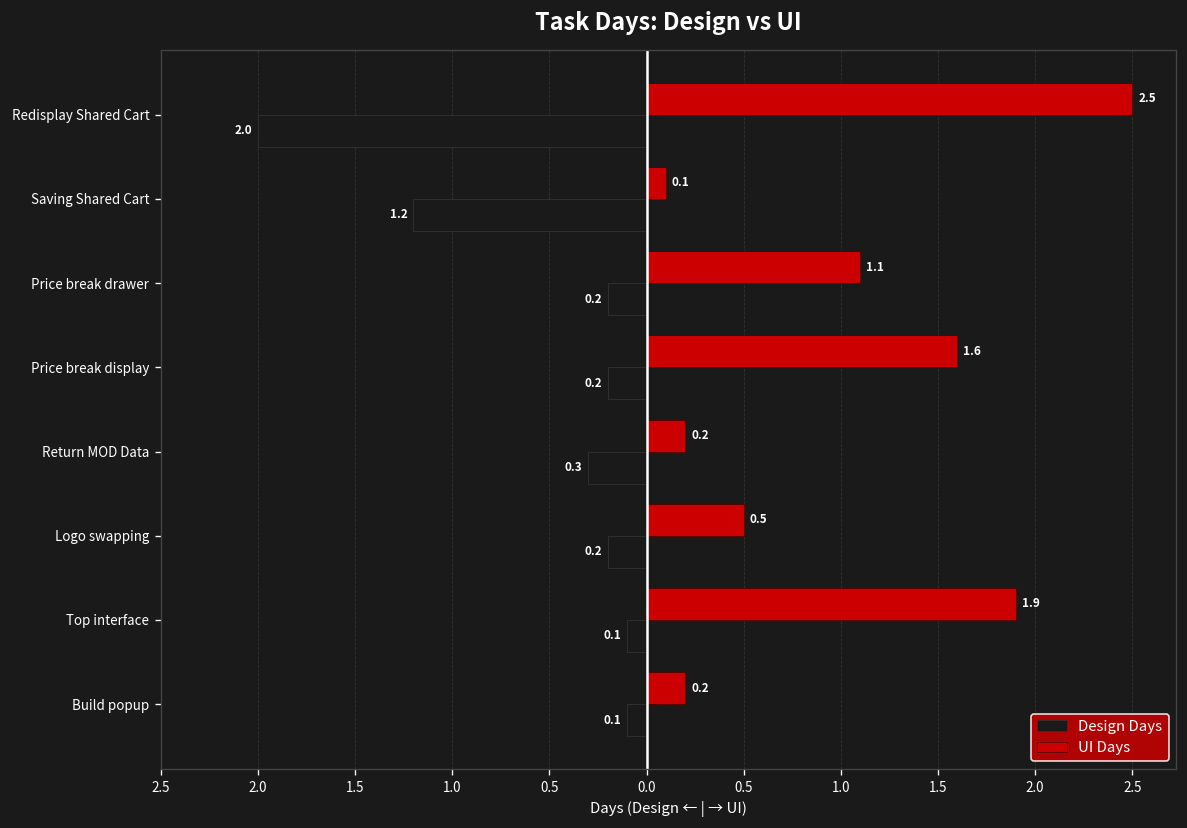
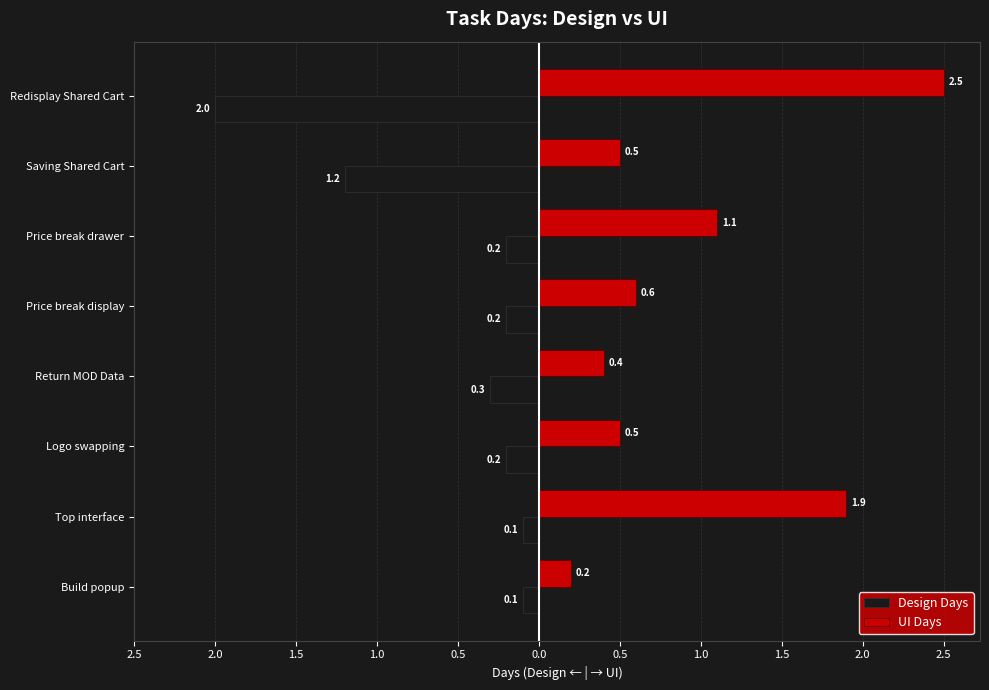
UI Days, Saving Shared Cart: 0.1 -> 0.5
UI Days, Price break display: 1.6 -> 0.6
UI Days, Return MOD Data: 0.2 -> 0.4
